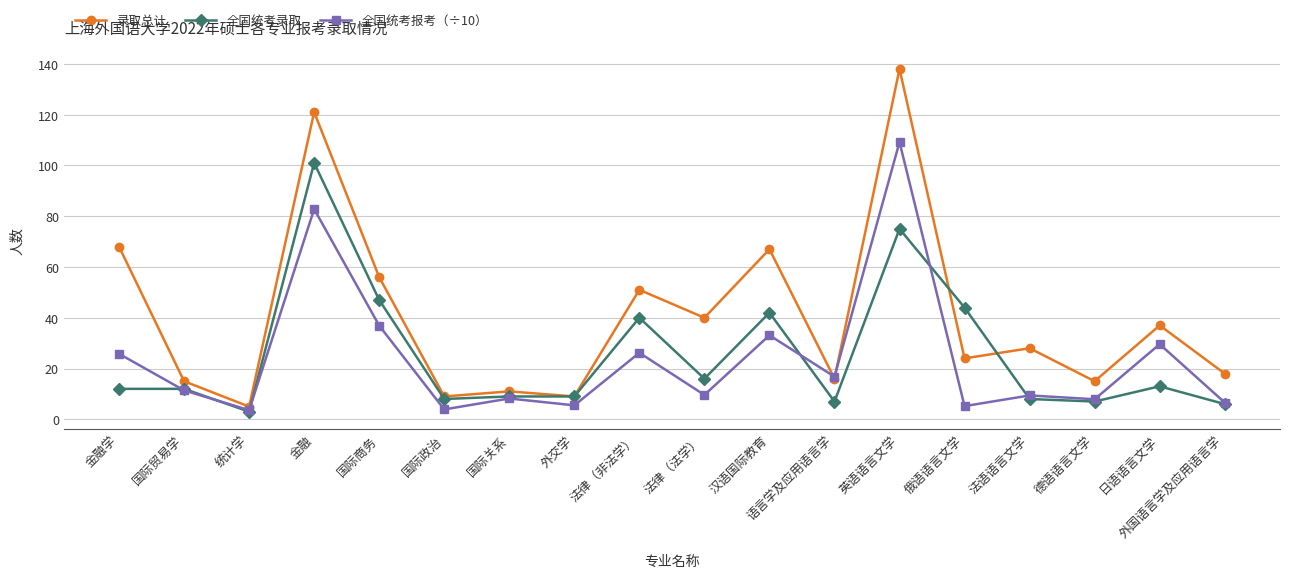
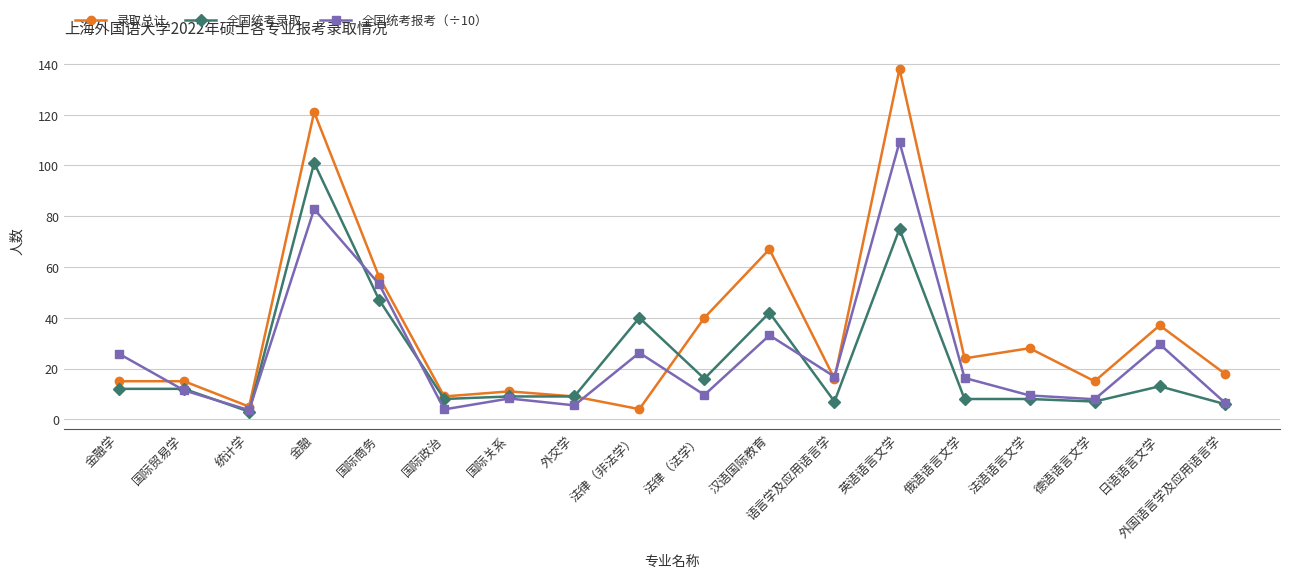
录取总计, 金融学: 68 -> 15
全国统考报考（÷10）, 国际商务: 37 -> 53
录取总计, 法律（非法学）: 51 -> 4
全国统考录取, 俄语语言文学: 44 -> 8
全国统考报考（÷10）, 俄语语言文学: 5 -> 16
